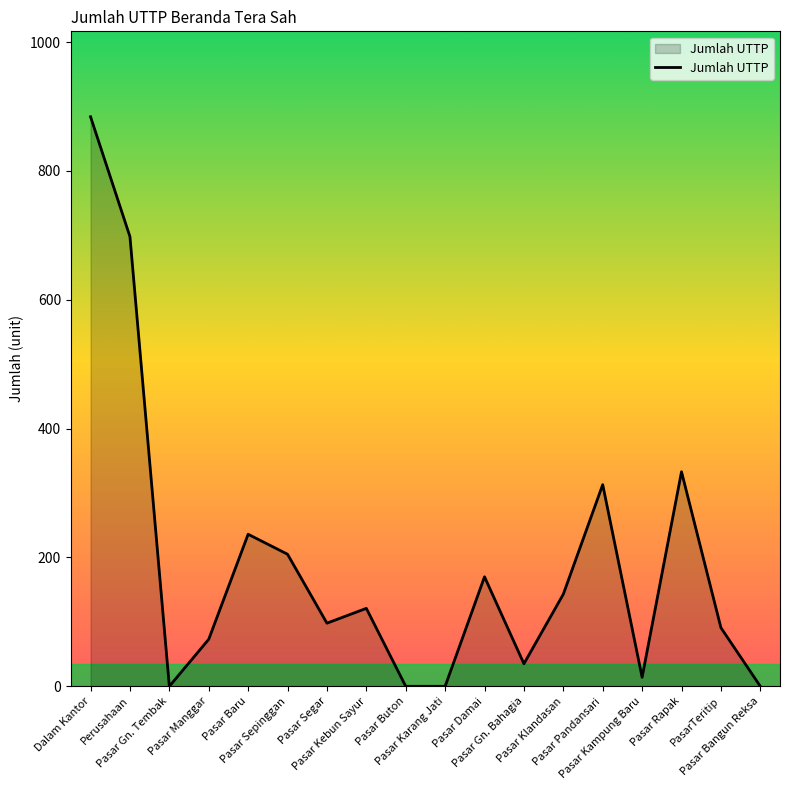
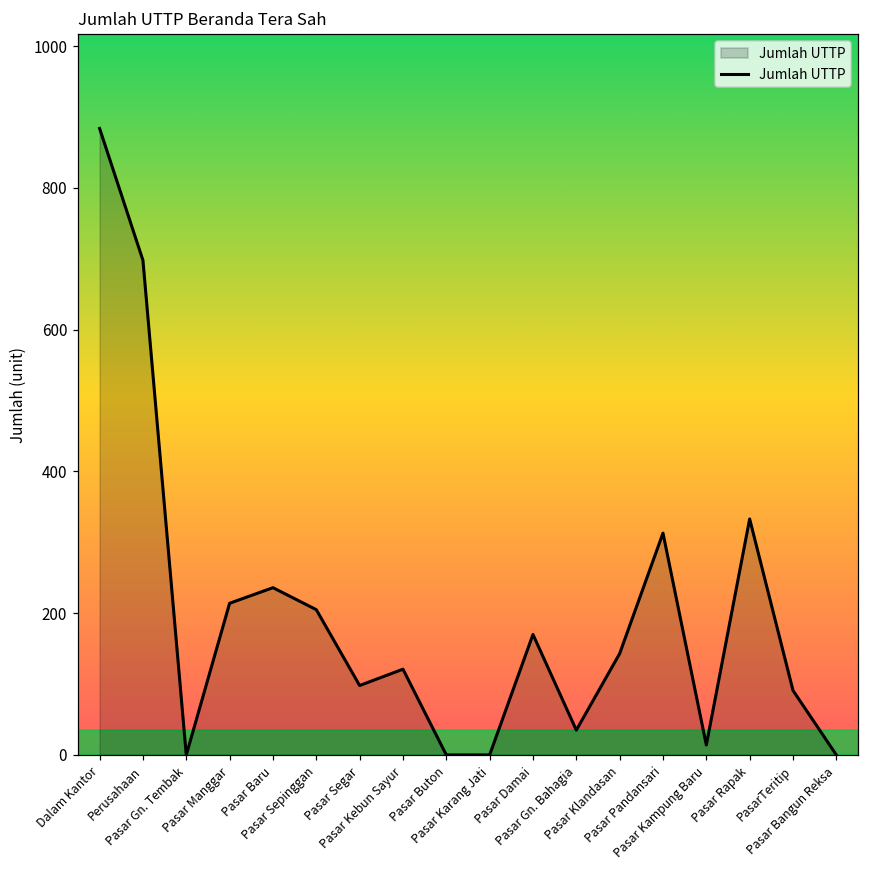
Pasar Manggar: 70 -> 210
